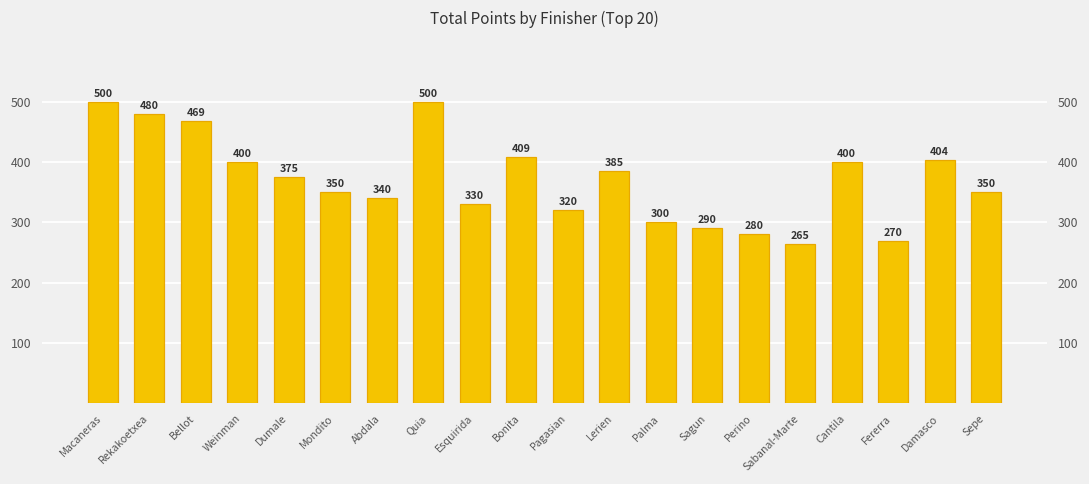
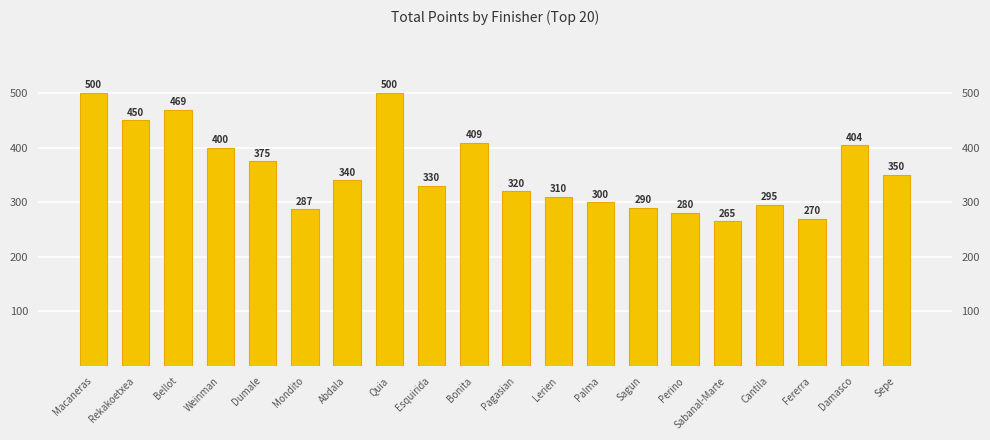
Rekakoetxea: 480 -> 450
Mondito: 350 -> 287
Lerien: 385 -> 310
Cantila: 400 -> 295
